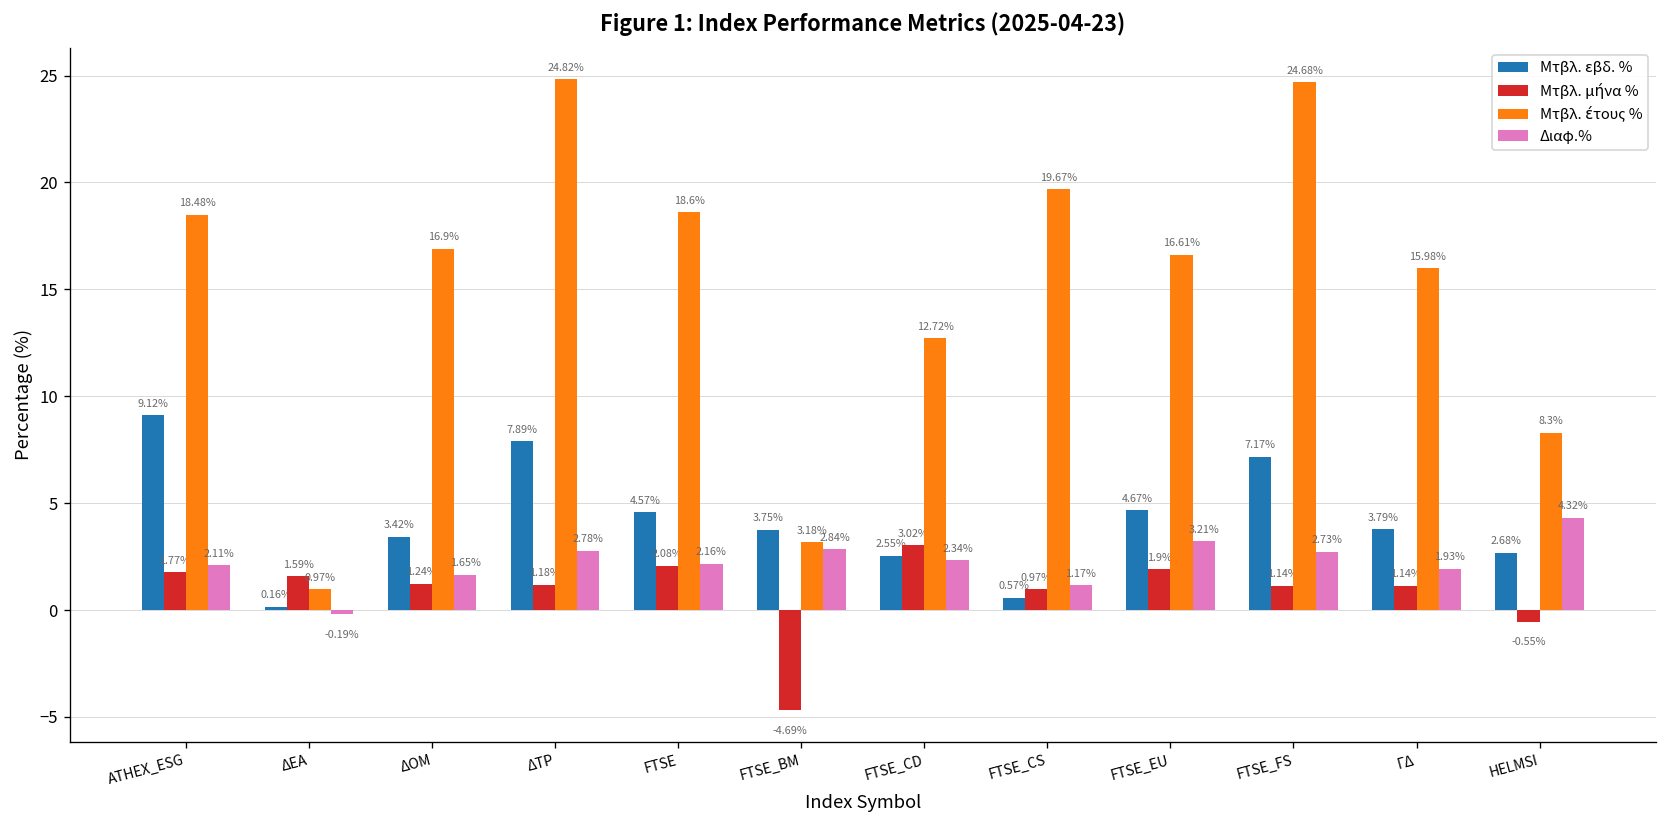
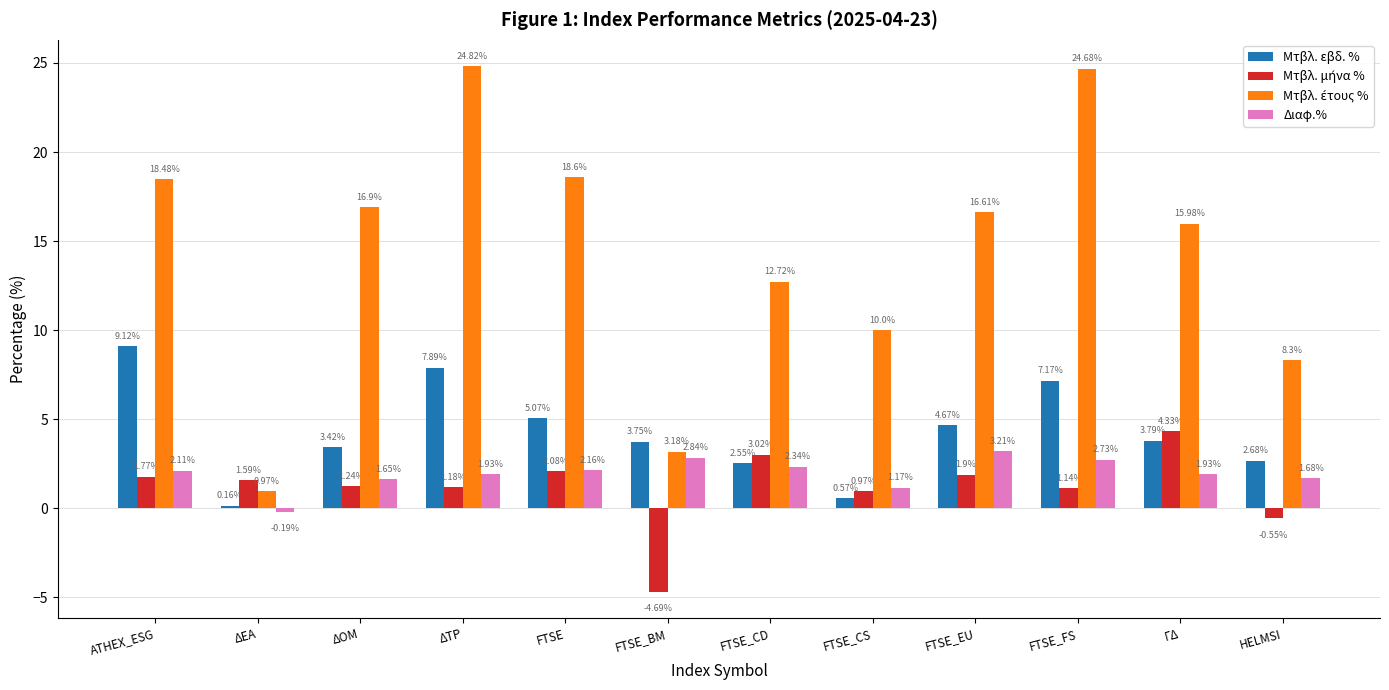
Διαφ.%, ΔΤΡ: 2.78% -> 1.93%
Μτβλ. εβδ. %, FTSE: 4.57% -> 5.07%
Μτβλ. έτους %, FTSE_CS: 19.67% -> 10.0%
Μτβλ. μήνα %, ΓΔ: 1.14% -> 4.33%
Διαφ.%, HELMSI: 4.32% -> 1.68%
